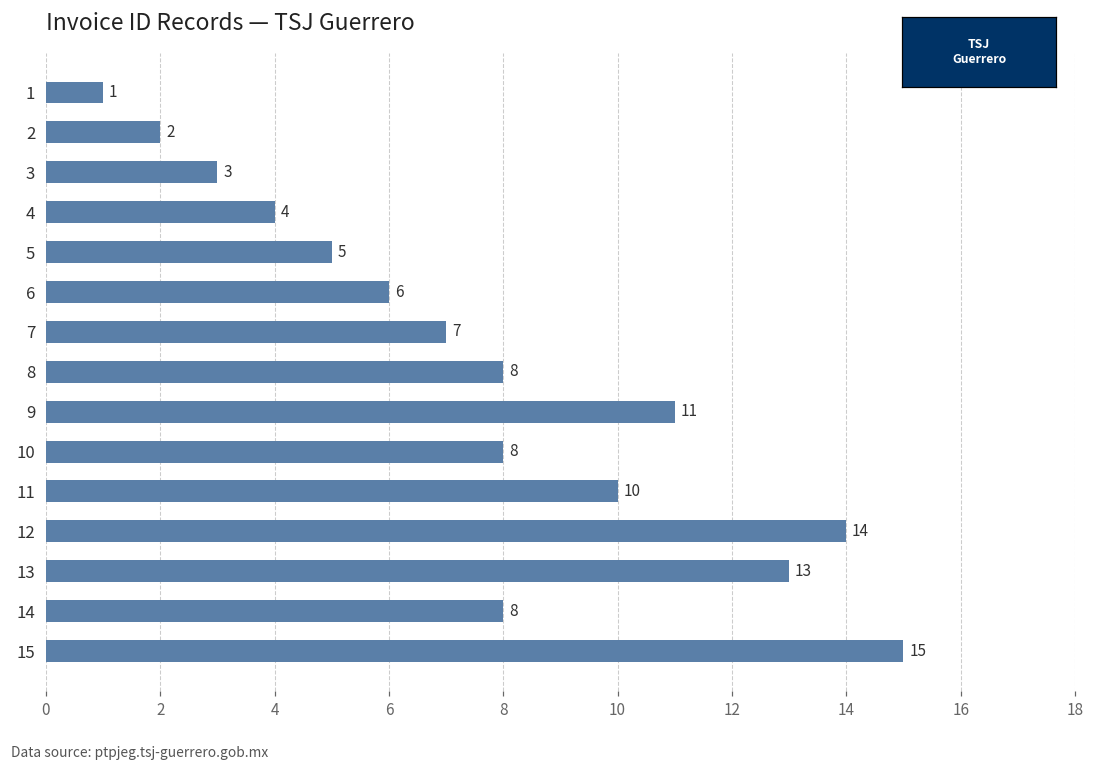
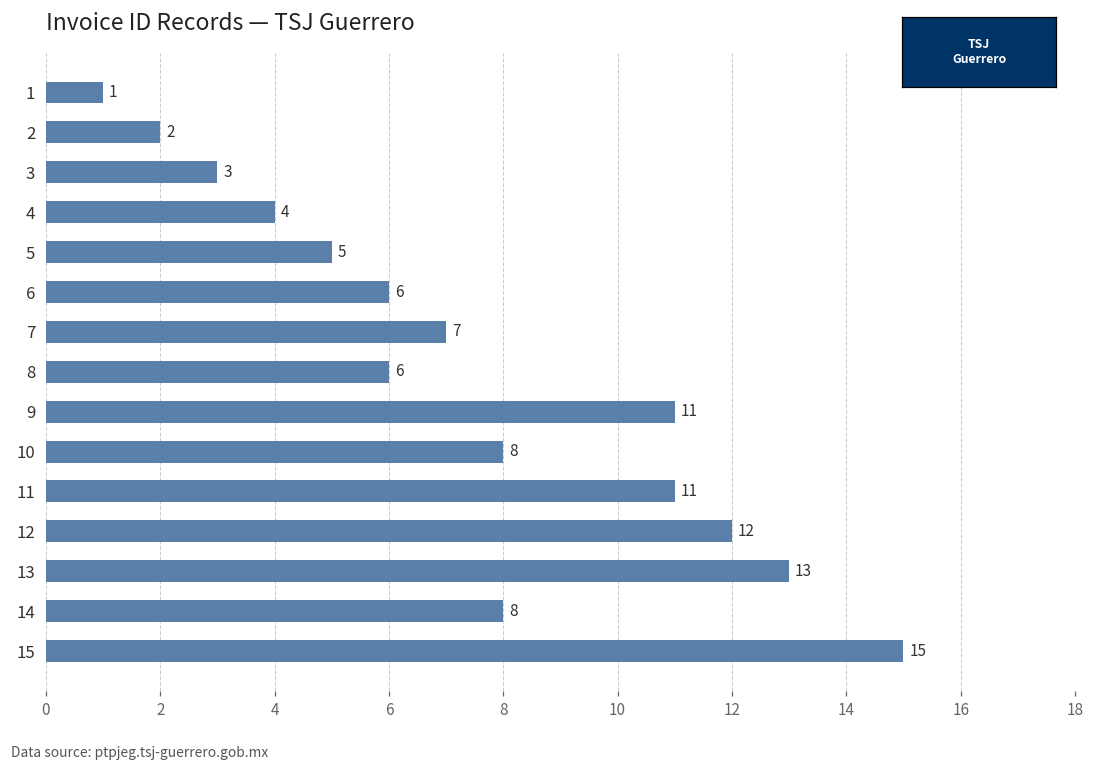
8: 8 -> 6
11: 10 -> 11
12: 14 -> 12
